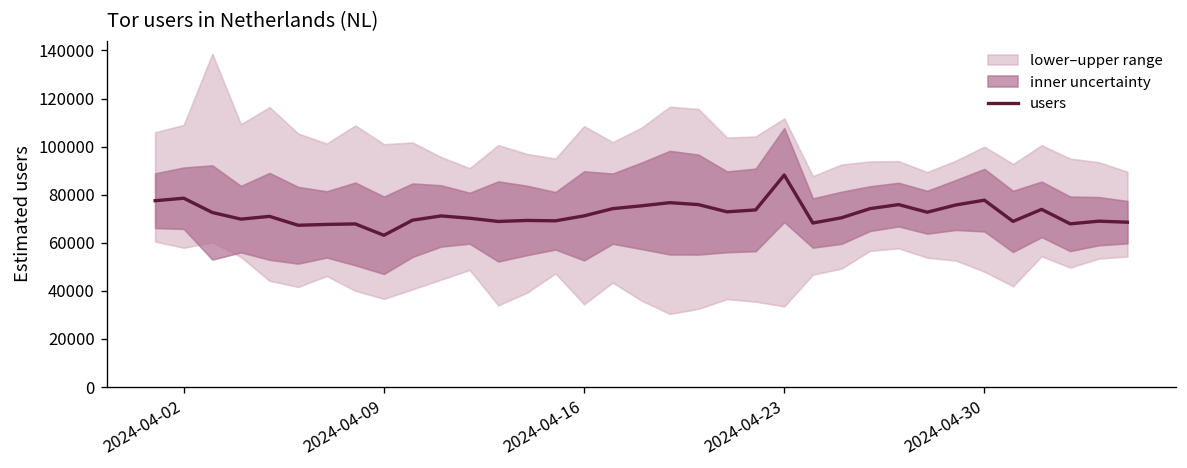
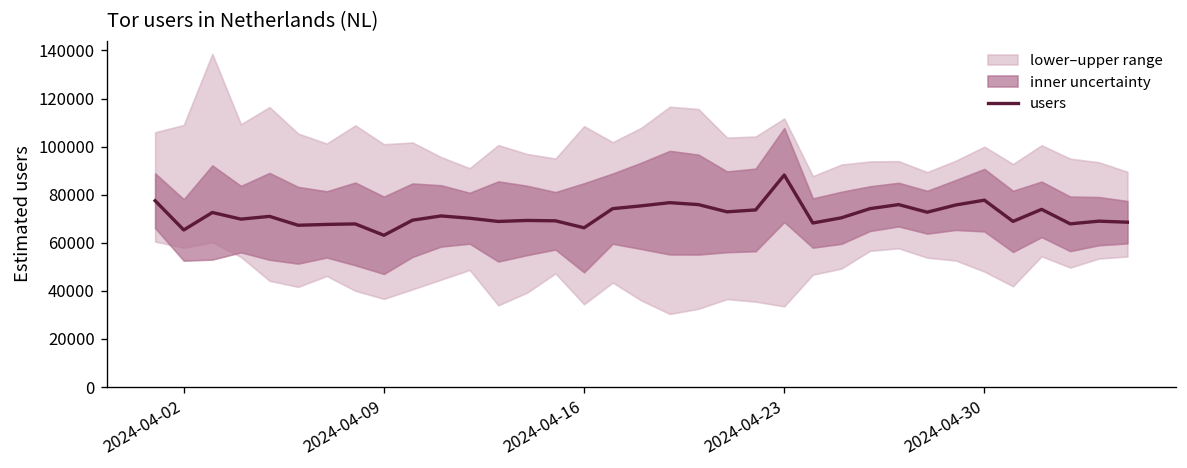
users, 2024-04-02: 79000 -> 65000
users, 2024-04-16: 71000 -> 66000
